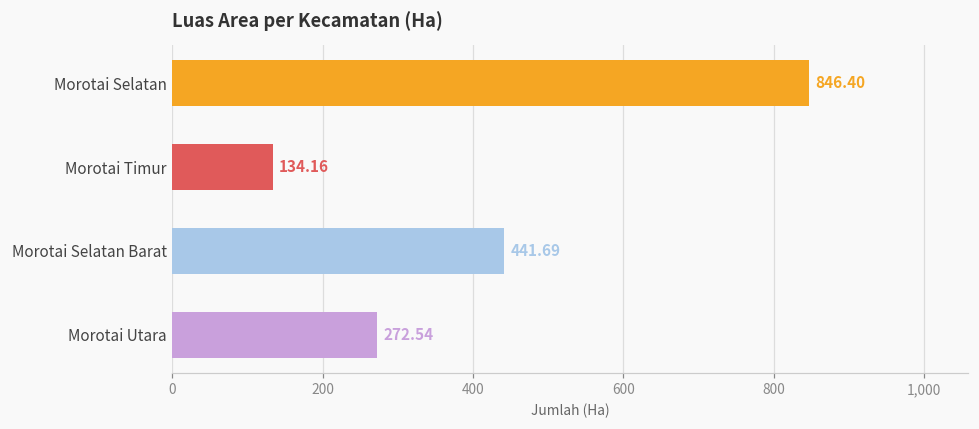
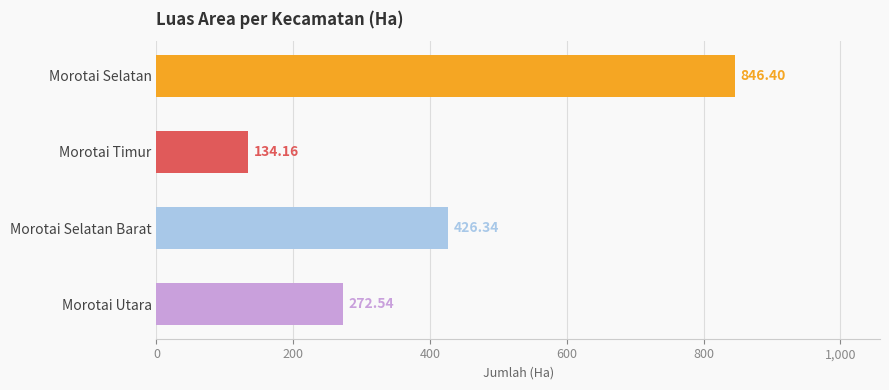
Morotai Selatan Barat: 441.69 -> 426.34
